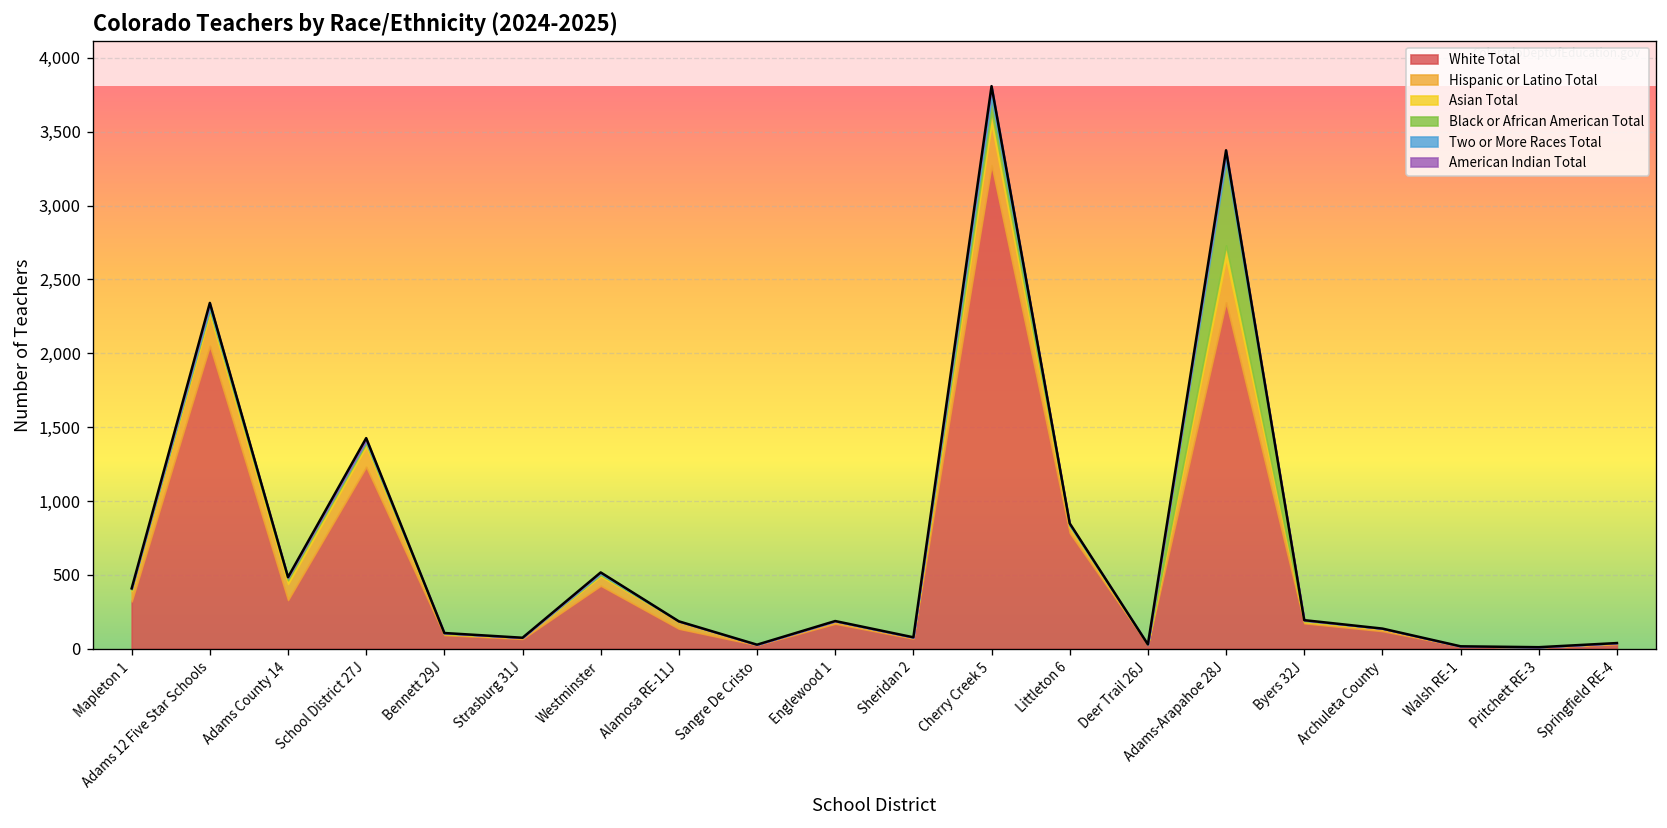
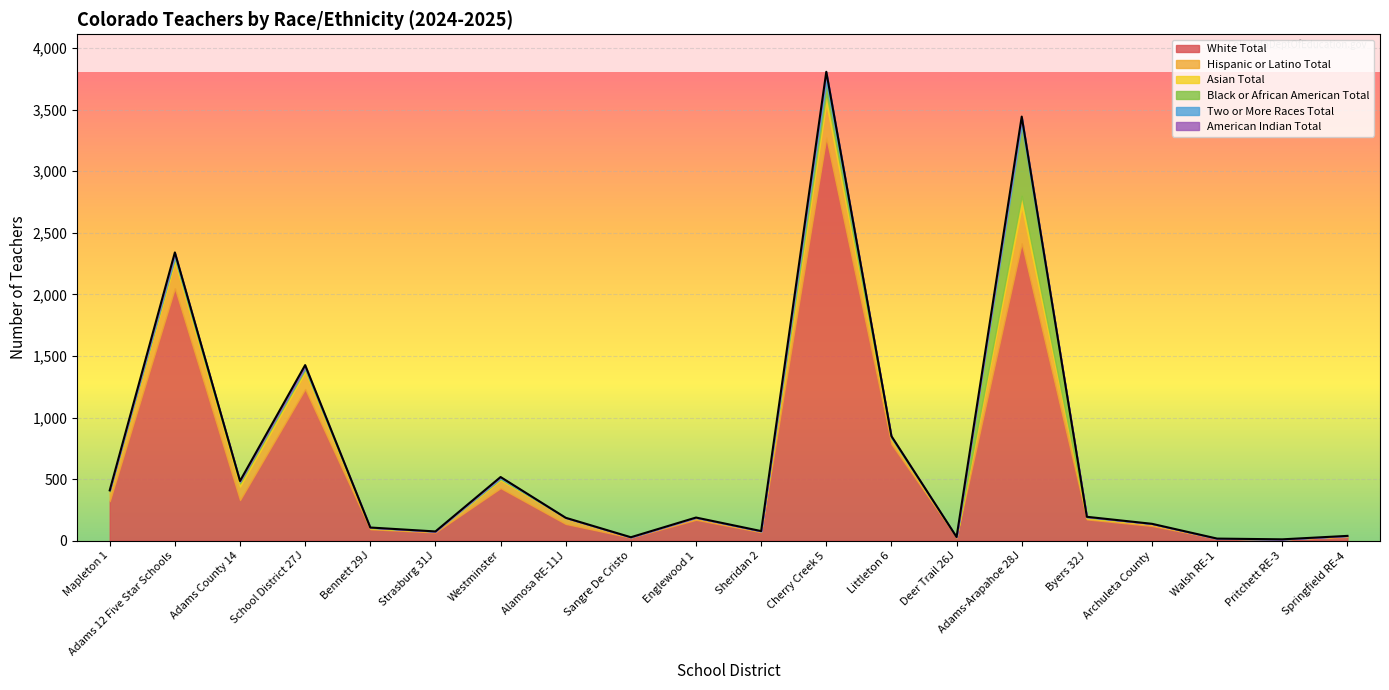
White Total, Adams-Arapahoe 28J: 2,350 -> 2,420
